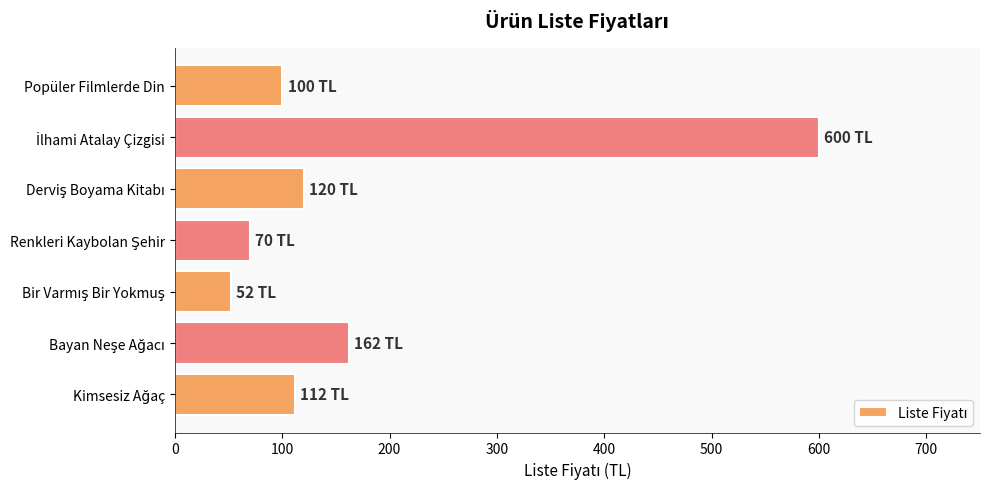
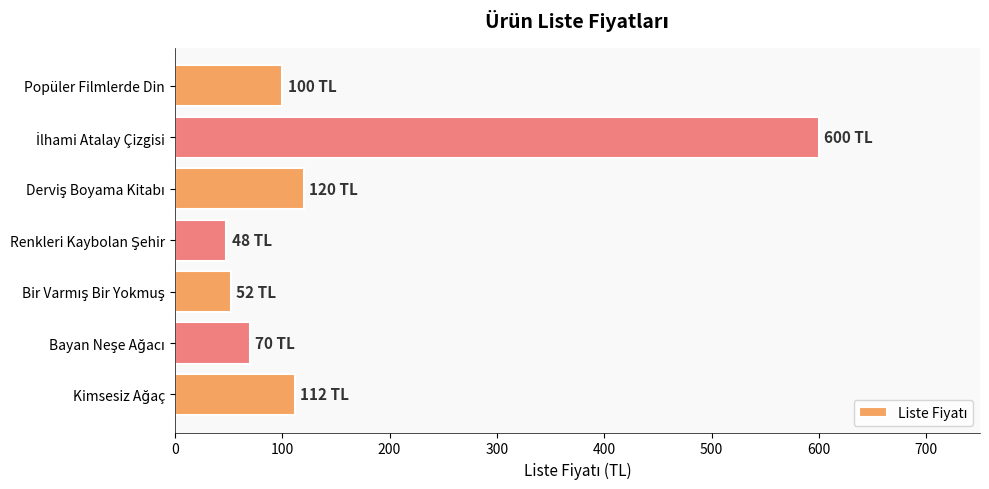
Renkleri Kaybolan Şehir: 70 -> 48
Bayan Neşe Ağacı: 162 -> 70
